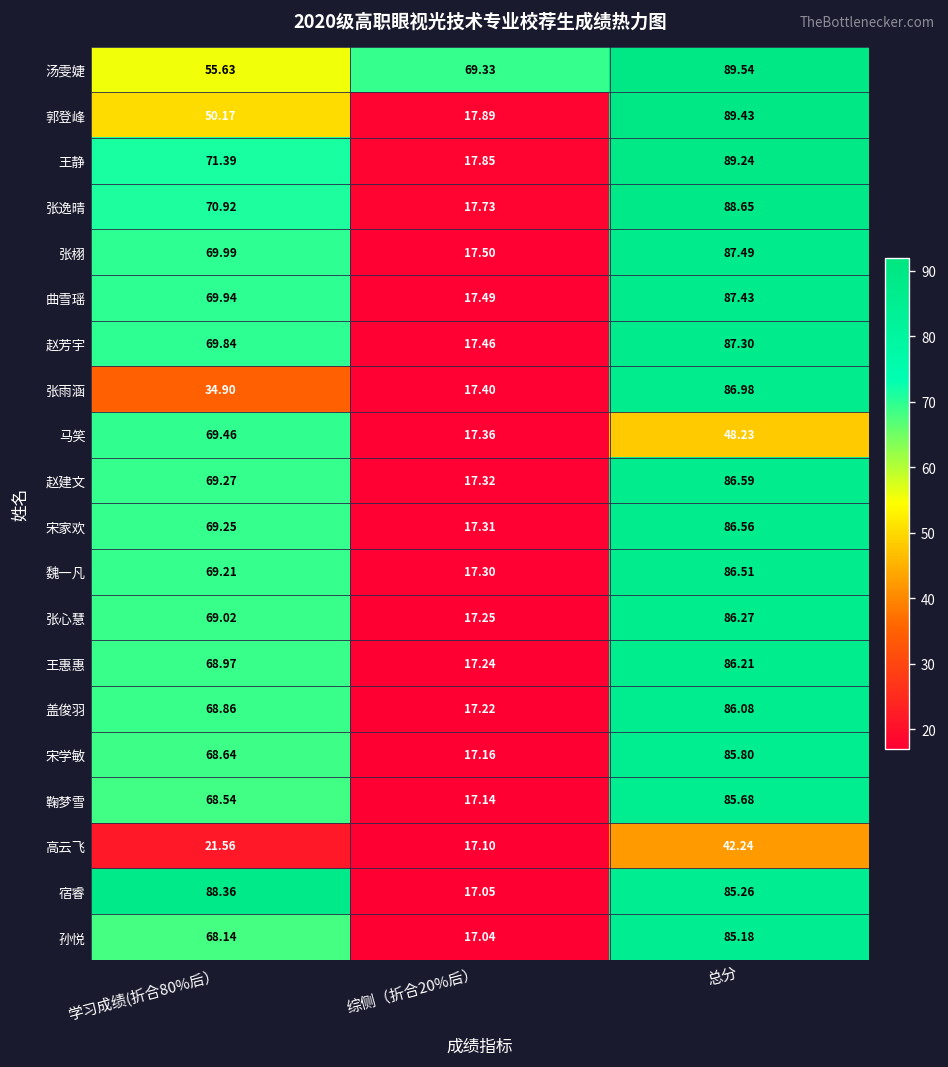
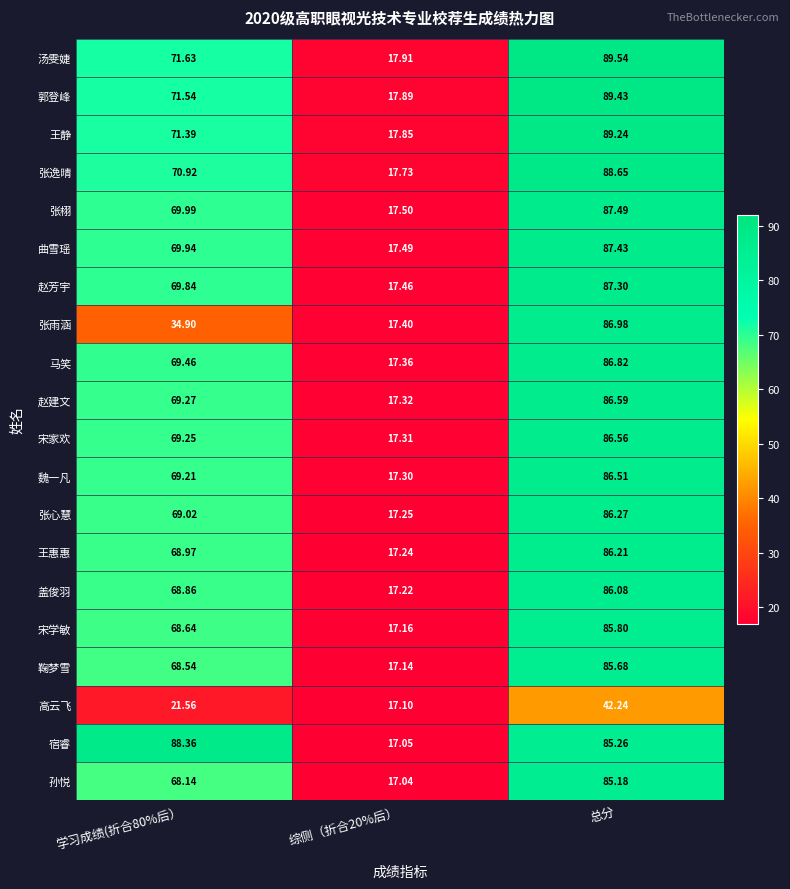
汤雯婕, 学习成绩(折合80%后）: 55.63 -> 71.63
汤雯婕, 综侧（折合20%后）: 69.33 -> 17.91
郭登峰, 学习成绩(折合80%后）: 50.17 -> 71.54
马笑, 总分: 48.23 -> 86.82
